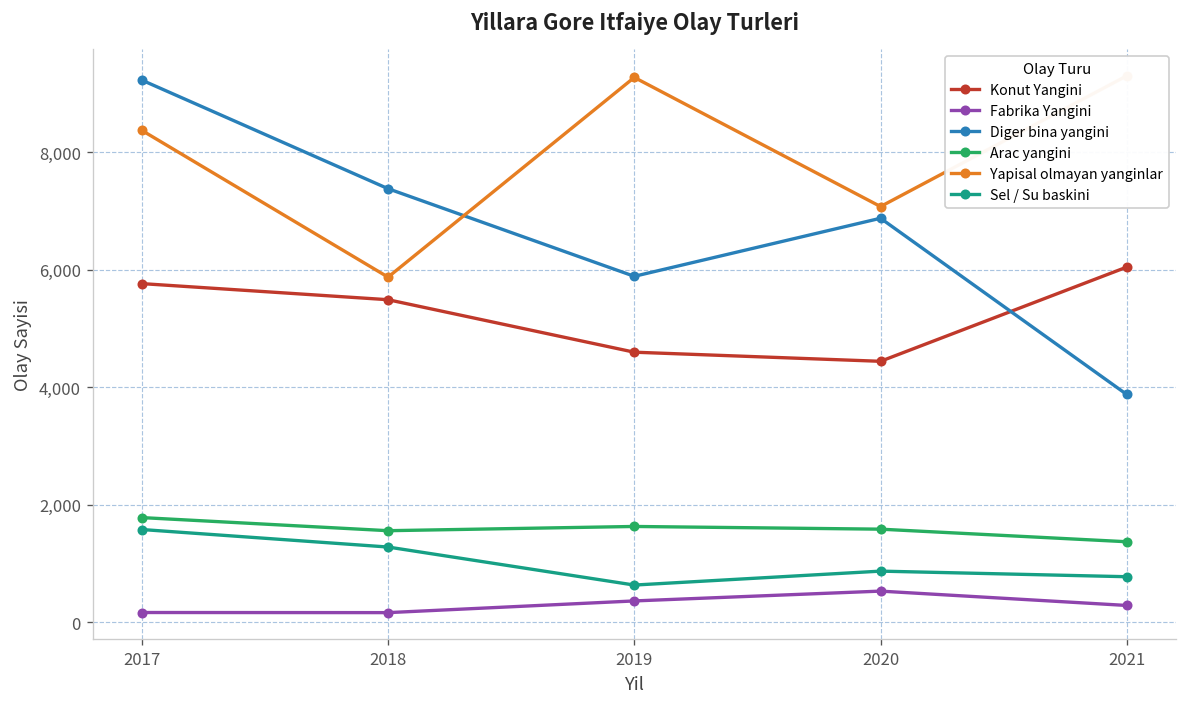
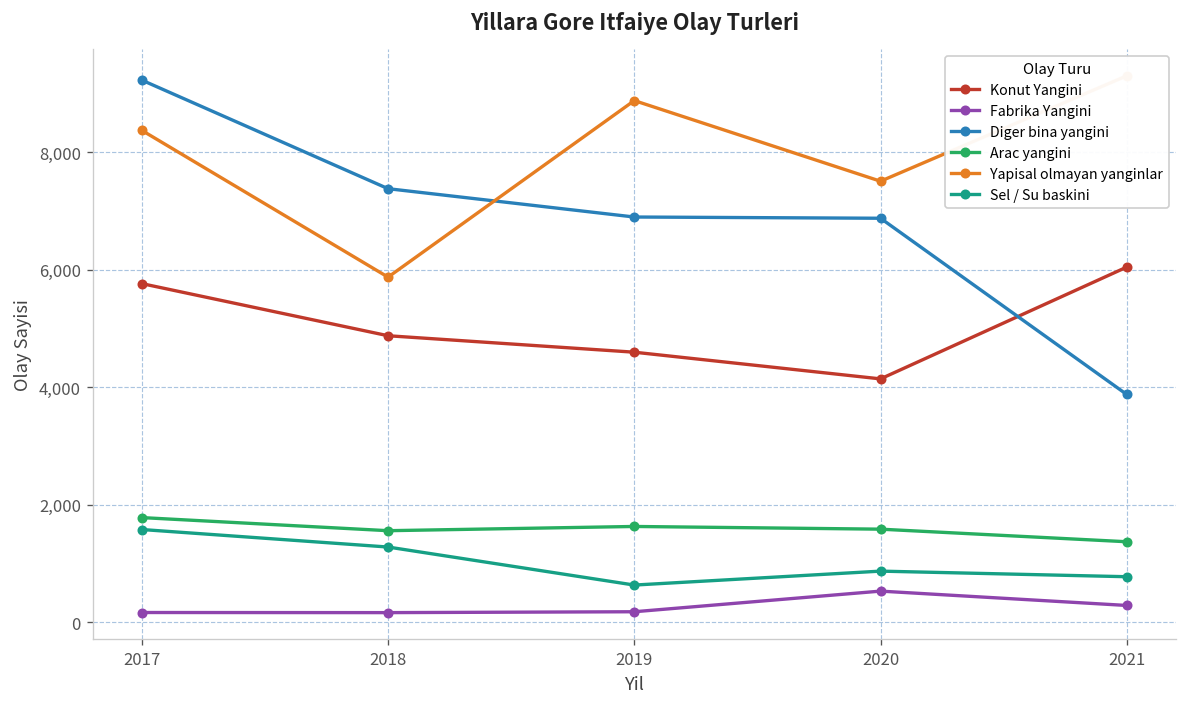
Konut Yangini, 2018: 5,500 -> 4,900
Fabrika Yangini, 2019: 400 -> 200
Diger bina yangini, 2019: 5,900 -> 6,900
Yapisal olmayan yanginlar, 2019: 9,300 -> 8,900
Konut Yangini, 2020: 4,400 -> 4,100
Yapisal olmayan yanginlar, 2020: 7,100 -> 7,500
